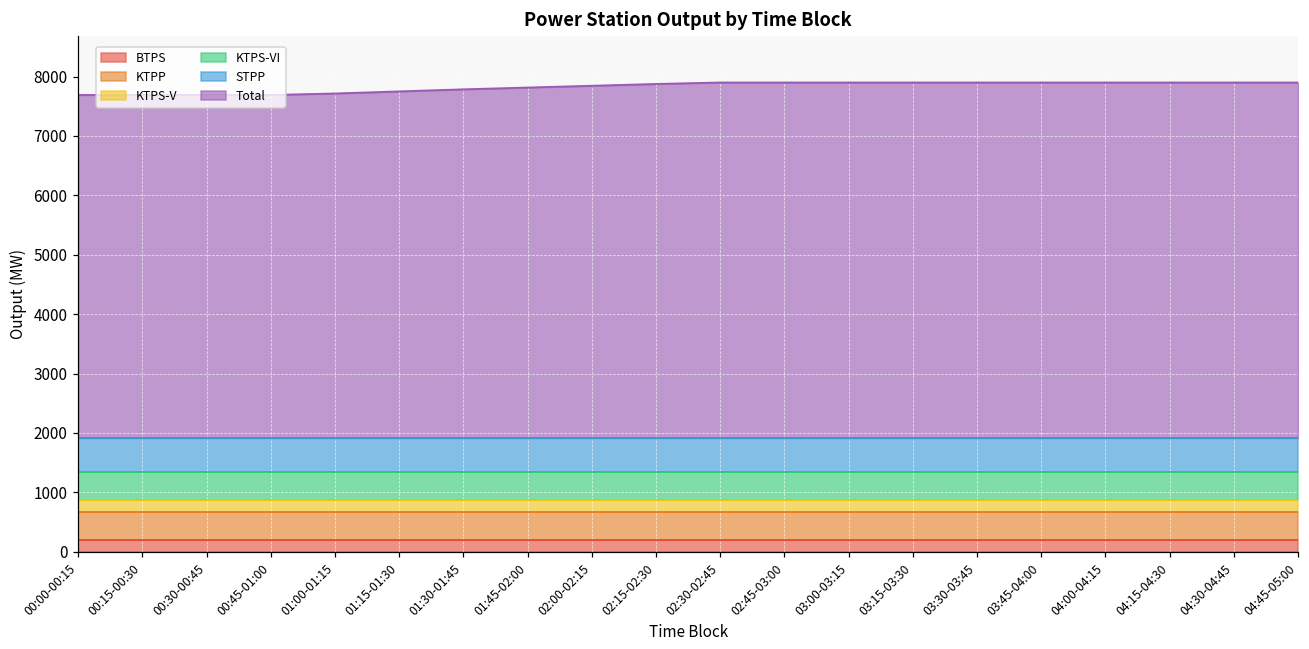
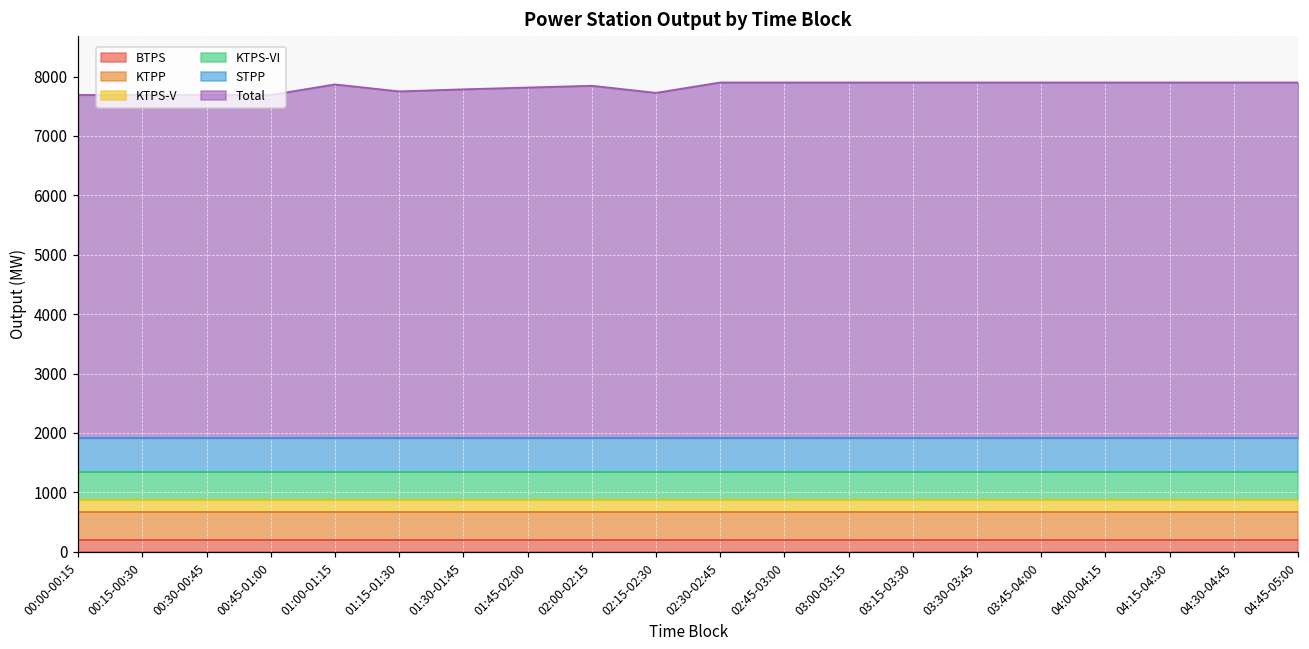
Total, 01:00-01:15: 7700 -> 7900
Total, 02:15-02:30: 7900 -> 7700
